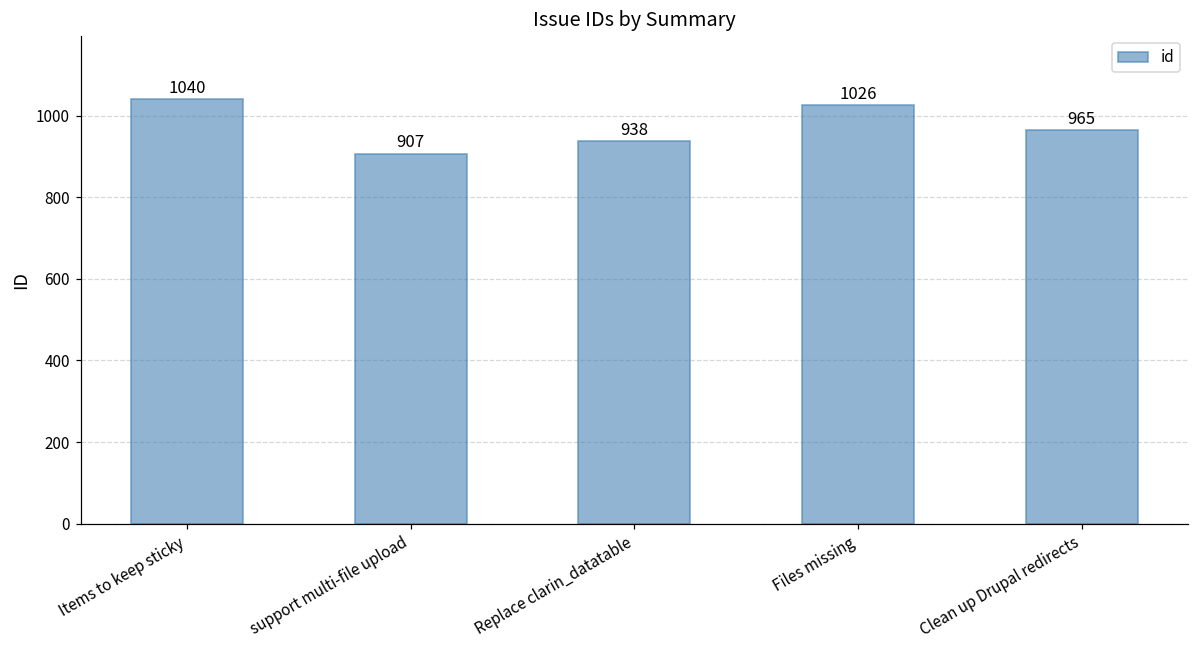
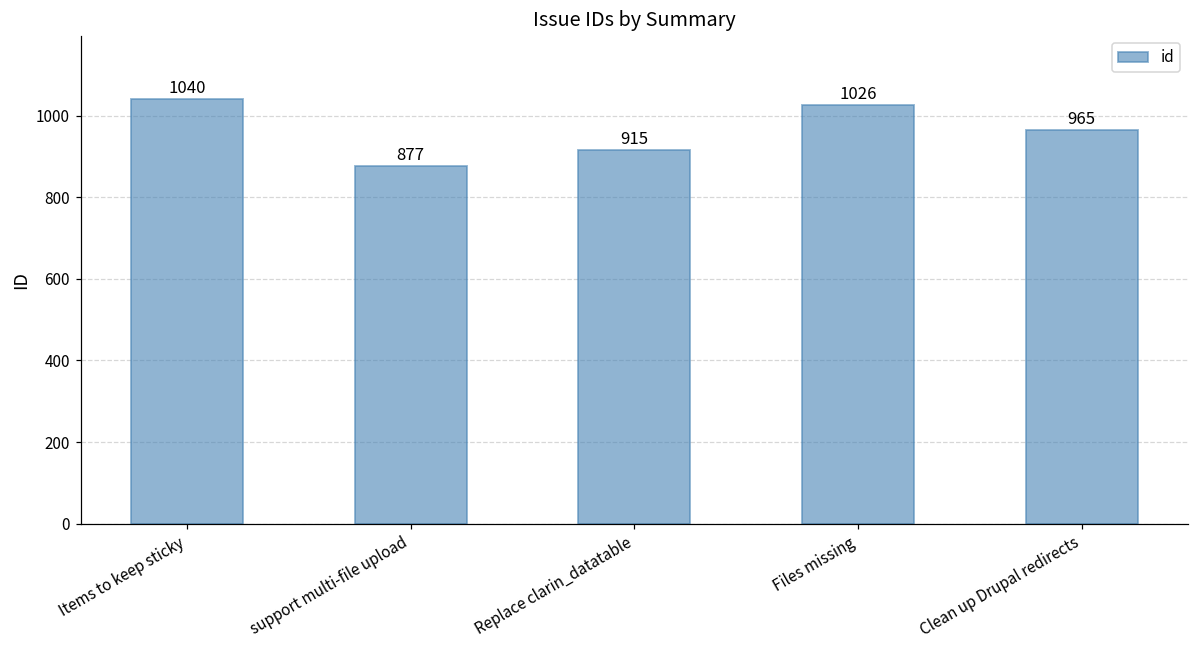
support multi-file upload: 907 -> 877
Replace clarin_datatable: 938 -> 915
